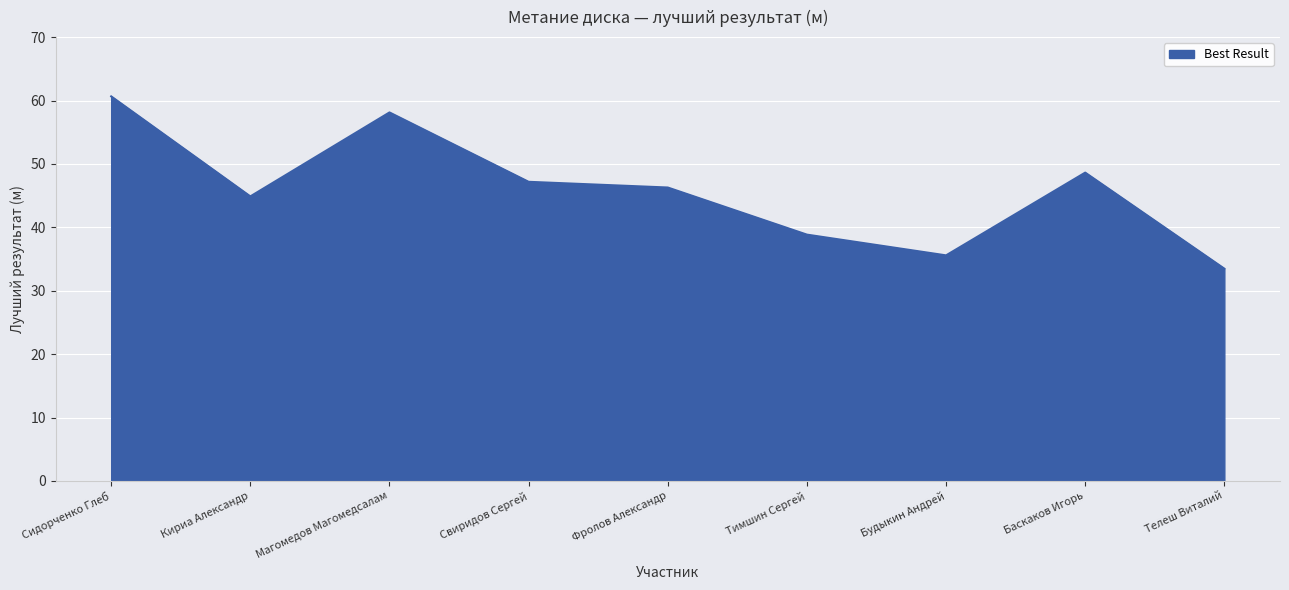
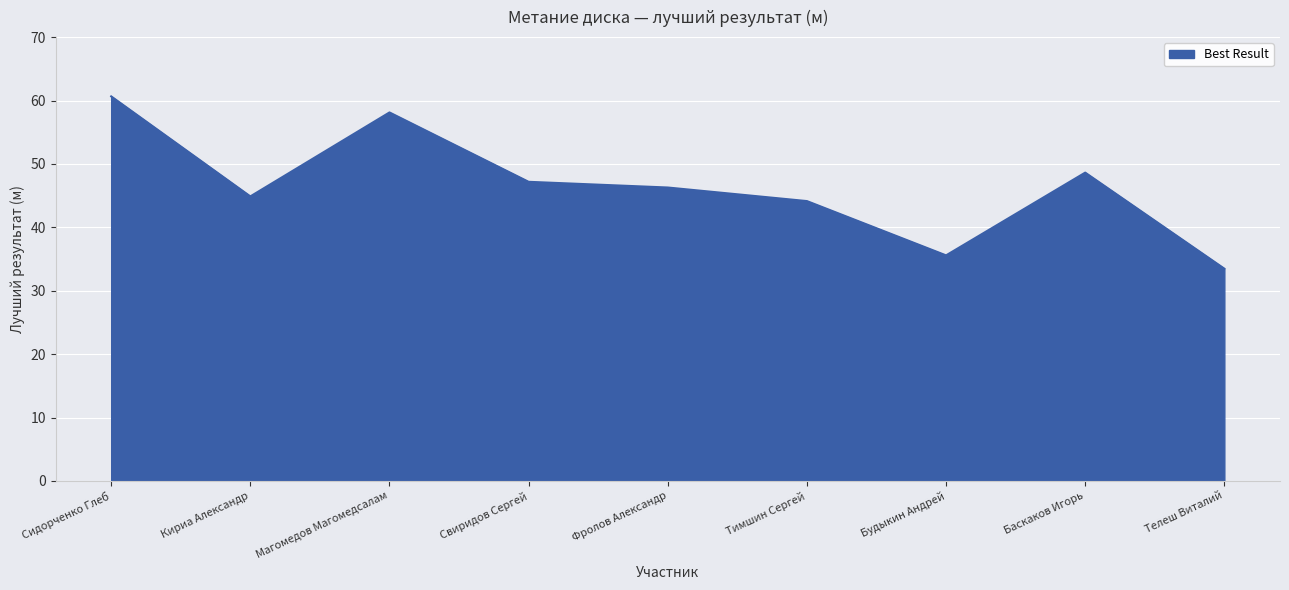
Тимшин Сергей: 39 -> 44
